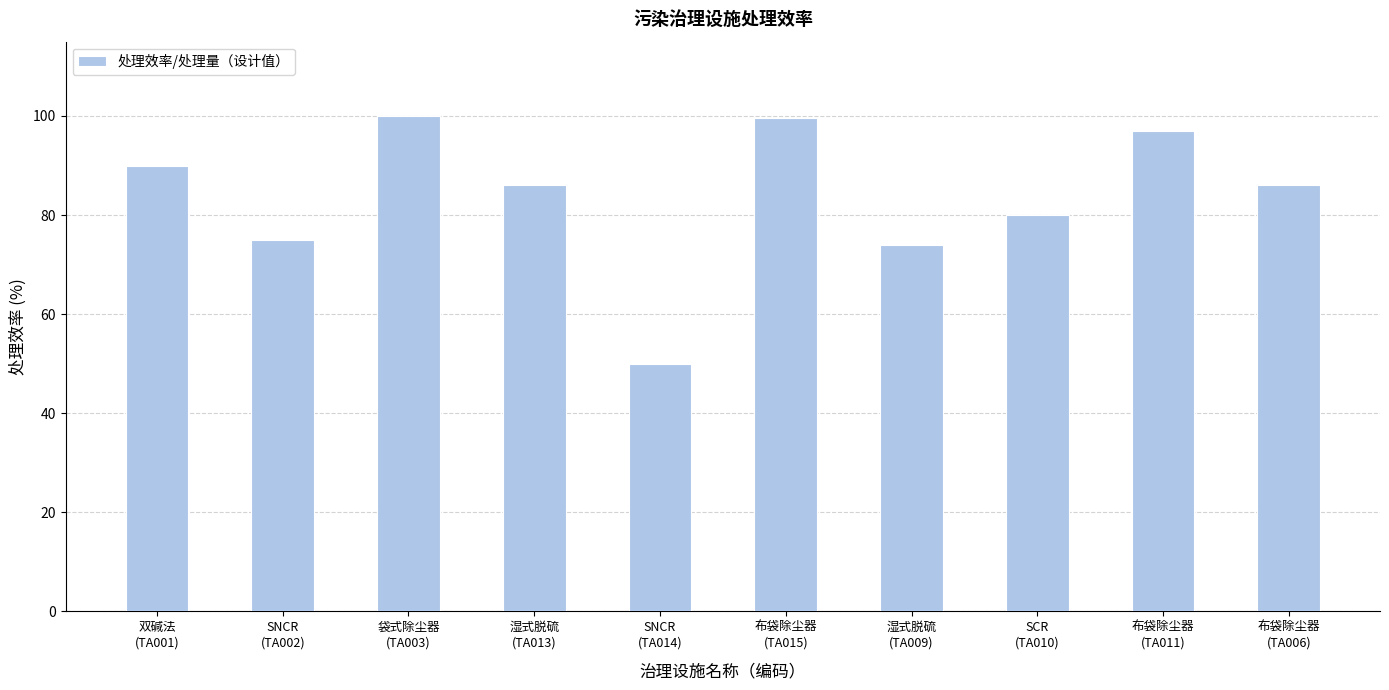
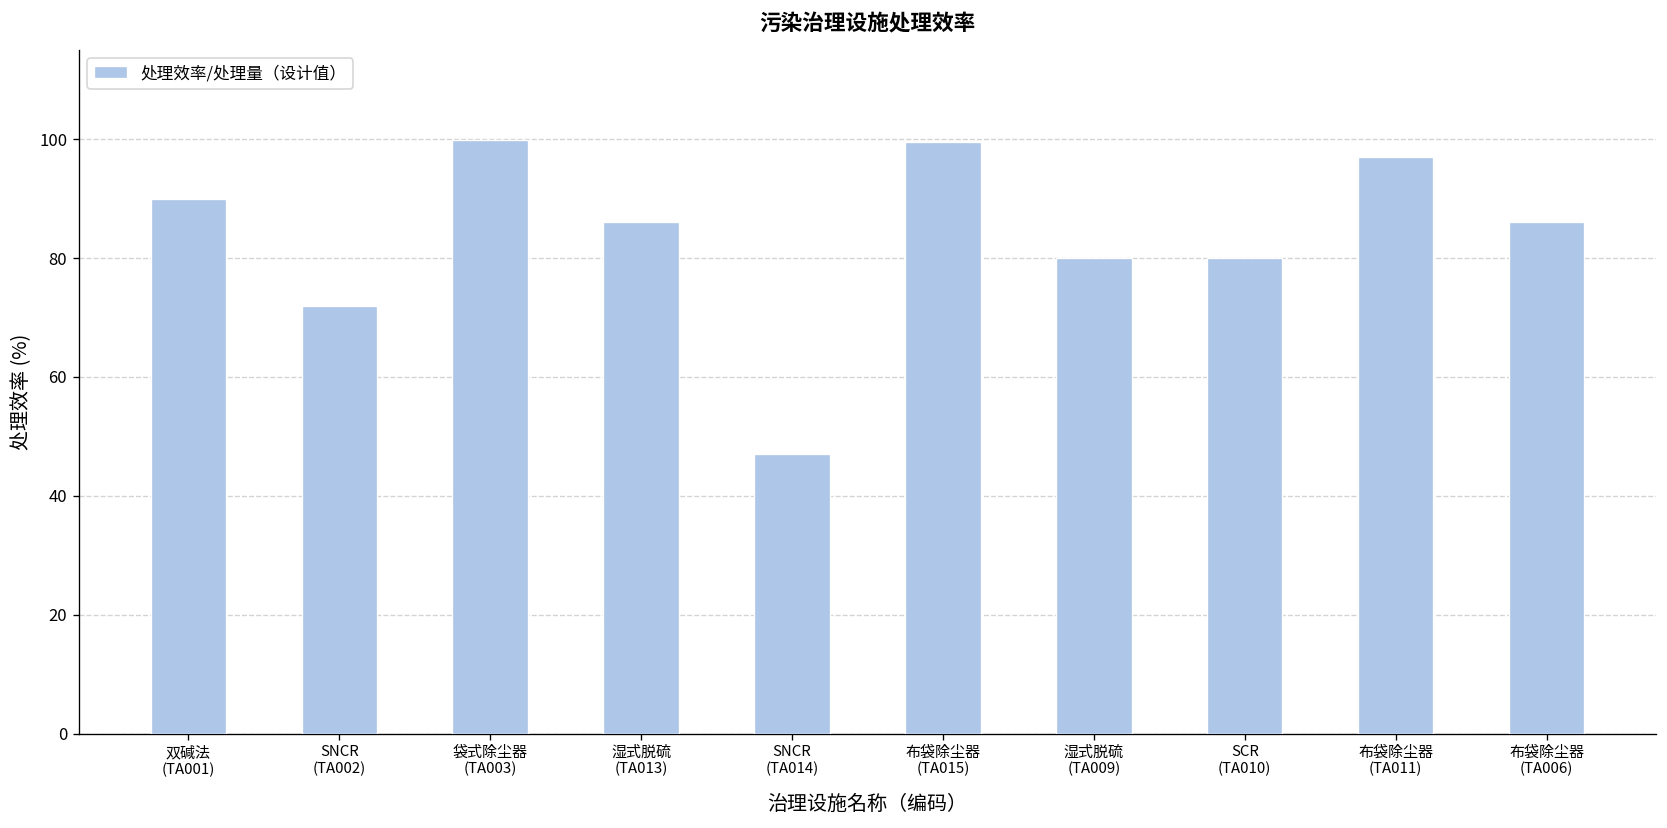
SNCR (TA002): 75 -> 72
SNCR (TA014): 50 -> 47
湿式脱硫 (TA009): 74 -> 80
